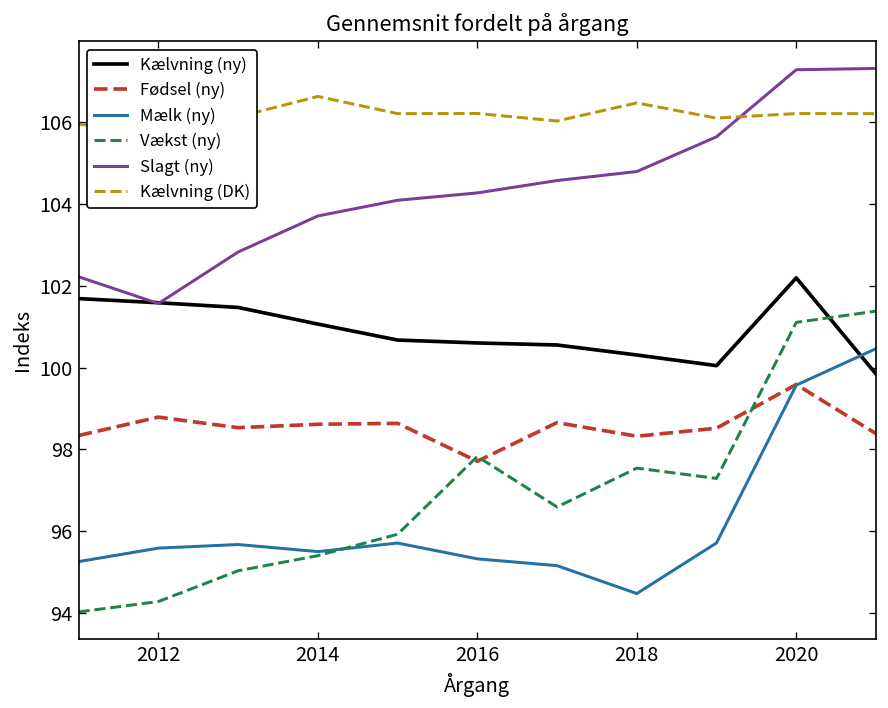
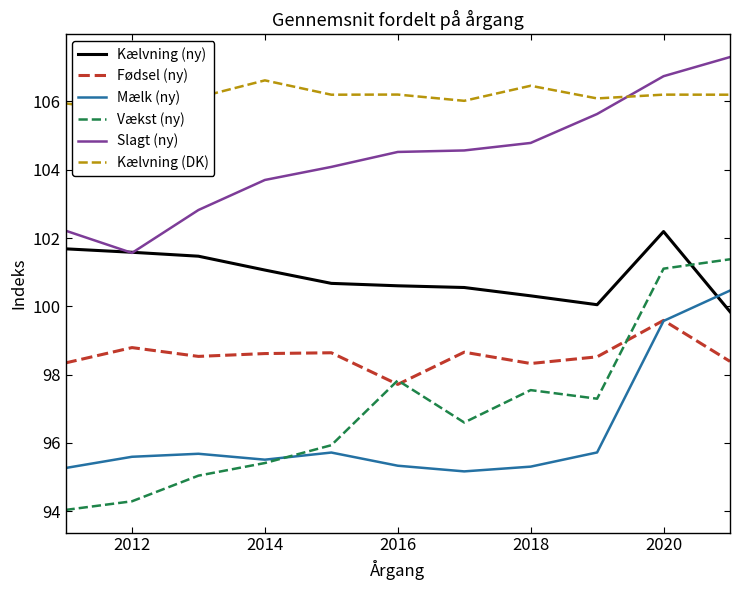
Slagt (ny), 2016: 104.3 -> 104.5
Mælk (ny), 2018: 94.5 -> 95.3
Slagt (ny), 2020: 107.3 -> 106.7
